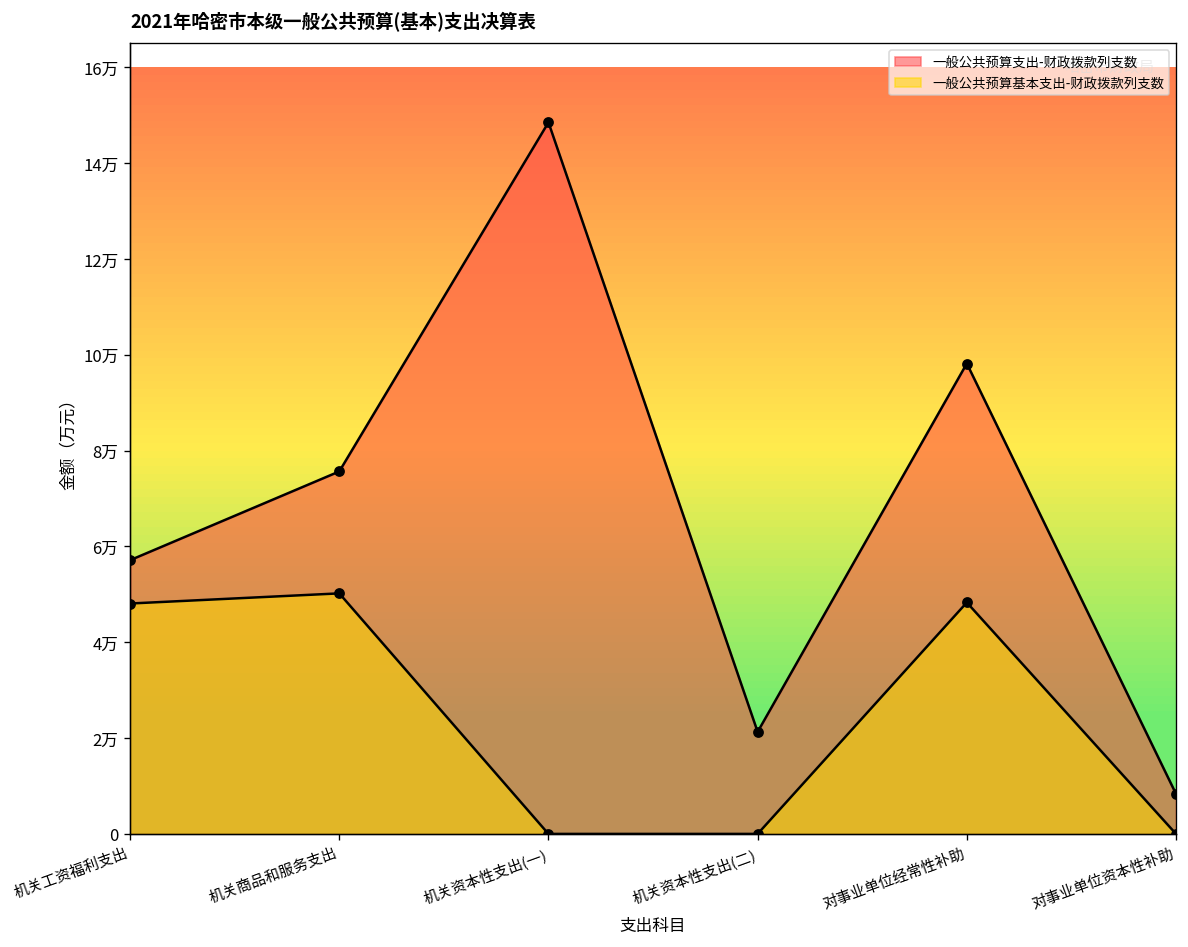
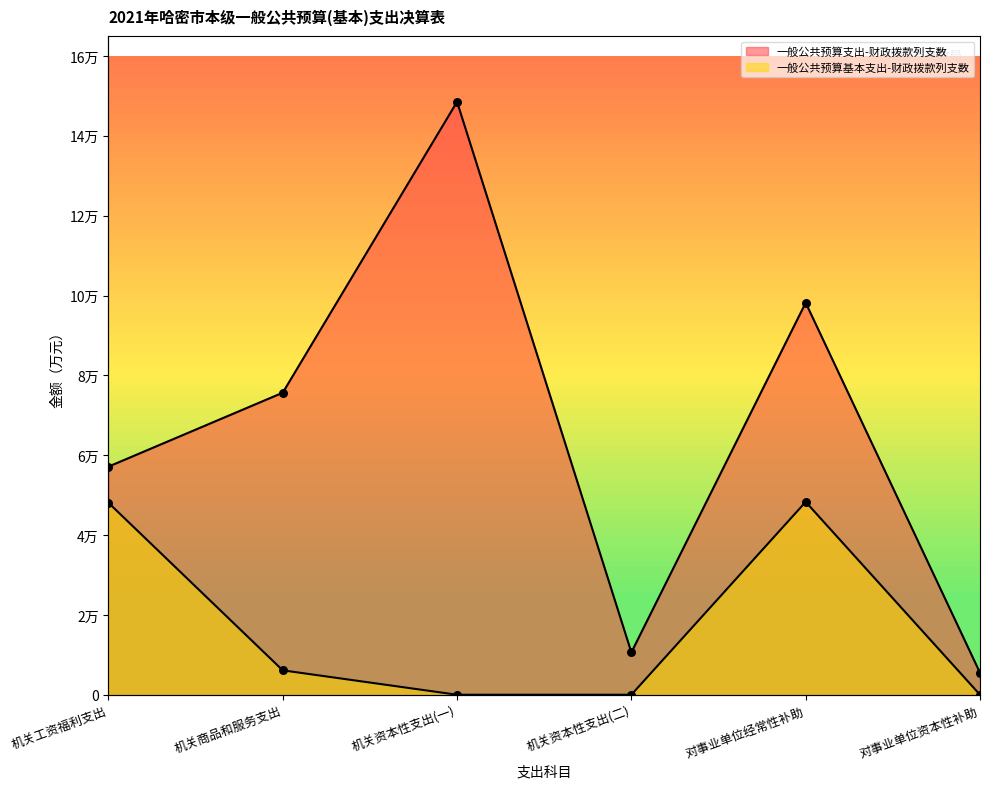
一般公共预算基本支出-财政拨款列支数, 机关商品和服务支出: 5.0万 -> 0.6万
一般公共预算支出-财政拨款列支数, 机关资本性支出(二): 2.1万 -> 1.1万
一般公共预算支出-财政拨款列支数, 对事业单位资本性补助: 0.8万 -> 0.6万
